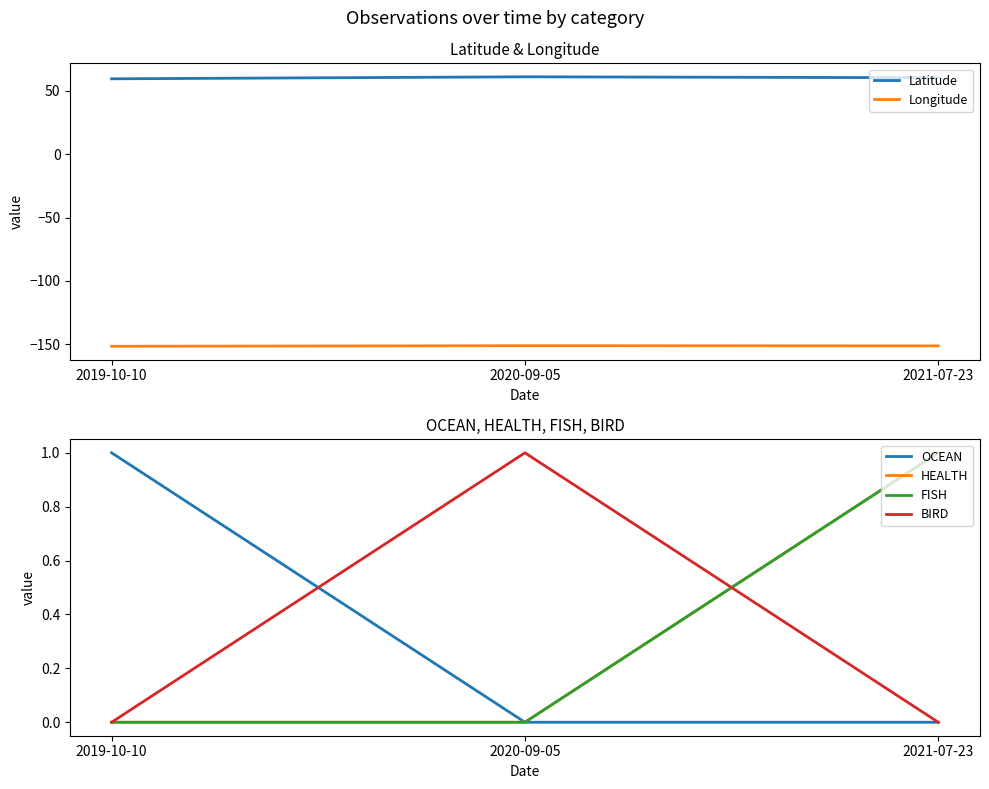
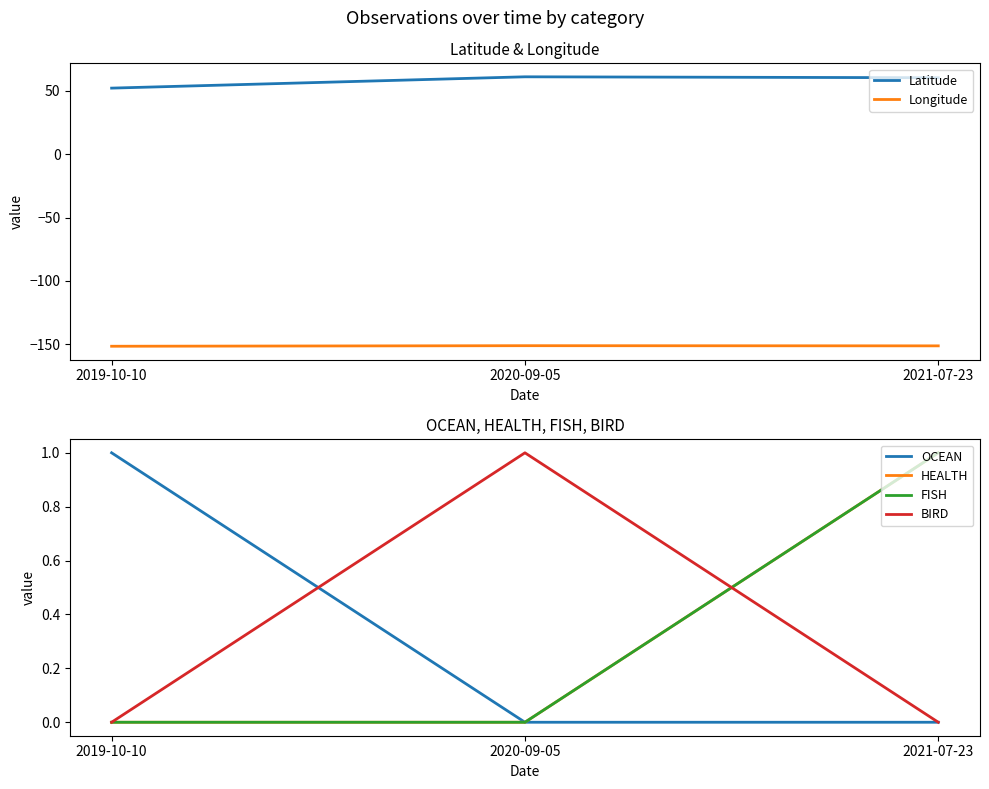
Latitude & Longitude, Latitude, 2019-10-10: 59 -> 52
